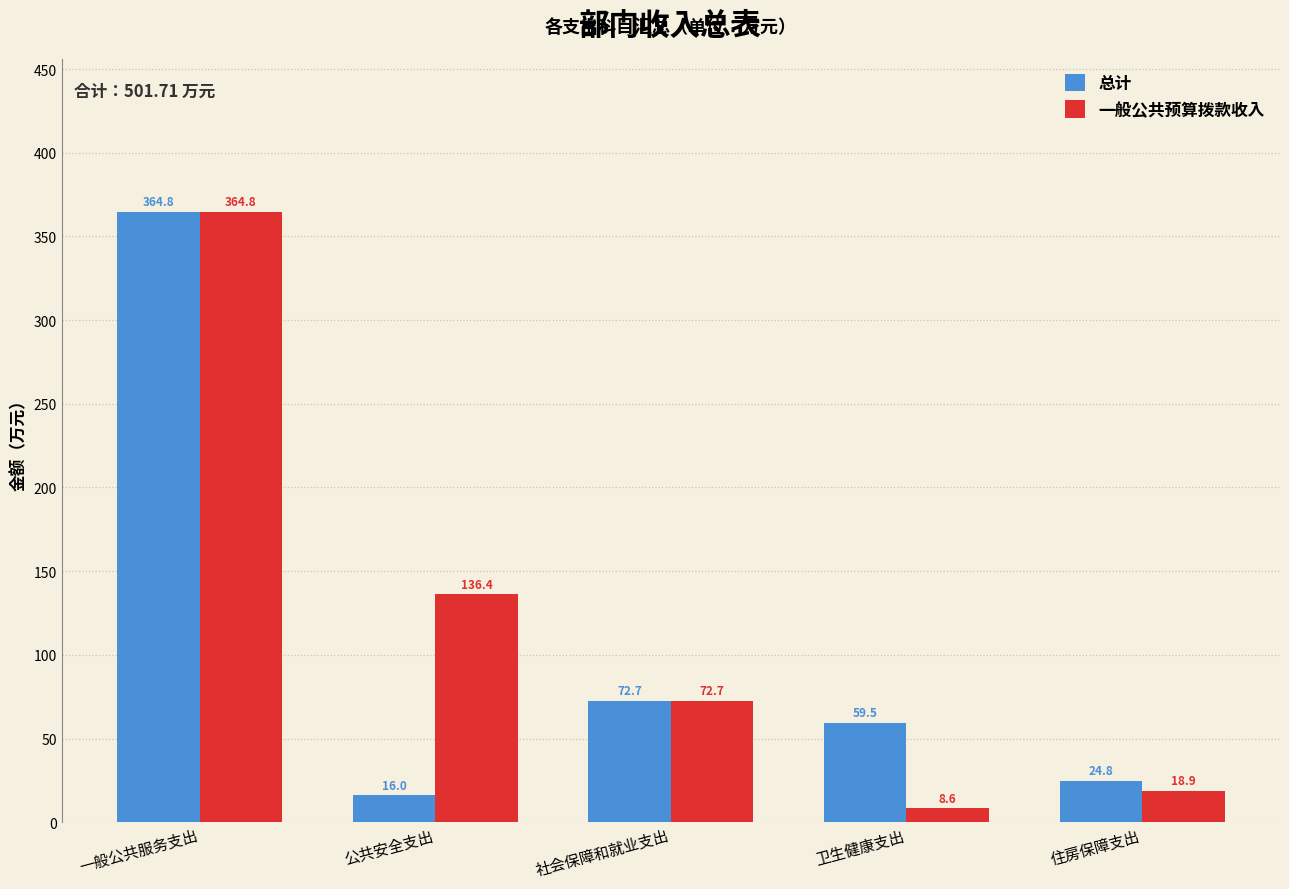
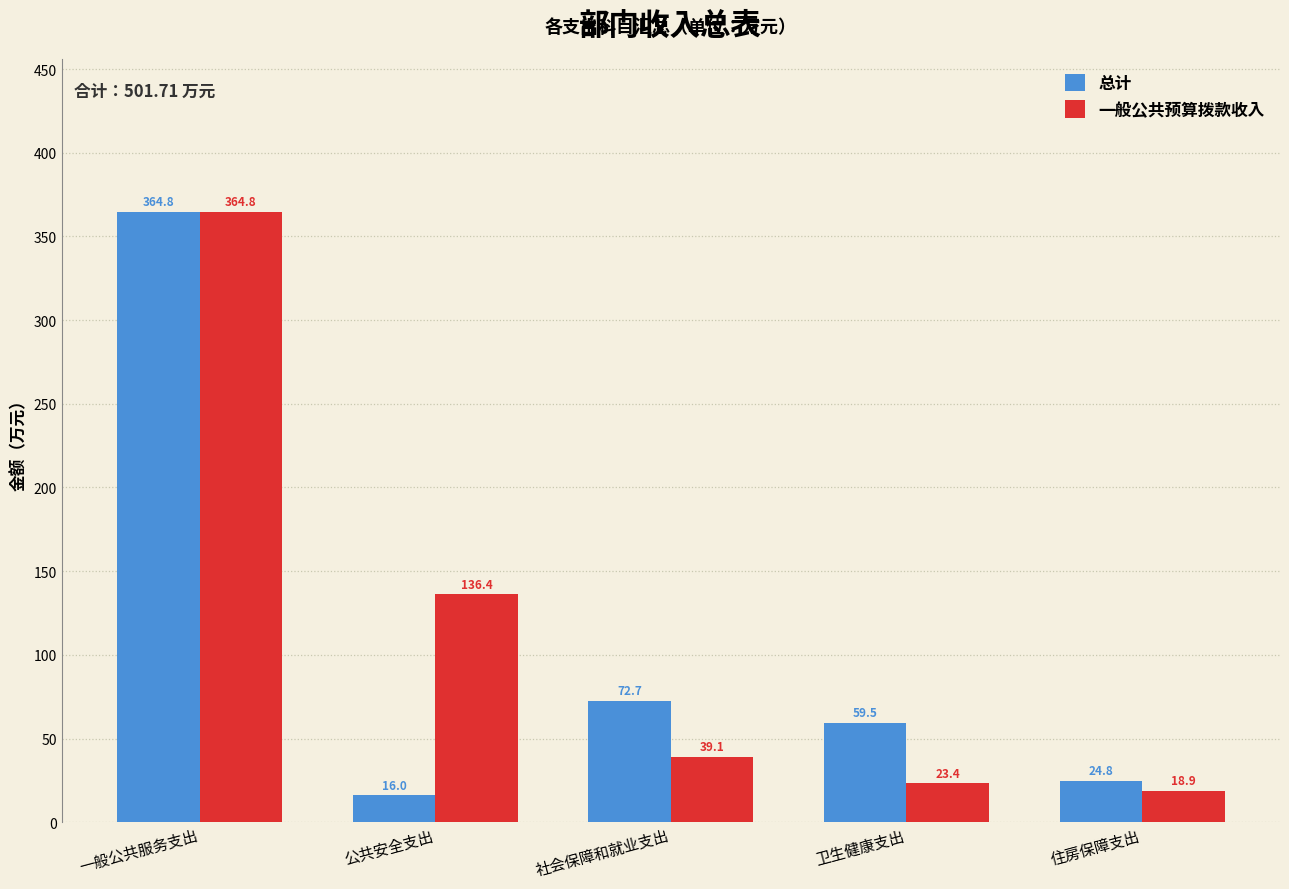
一般公共预算拨款收入, 社会保障和就业支出: 72.7 -> 39.1
一般公共预算拨款收入, 卫生健康支出: 8.6 -> 23.4
